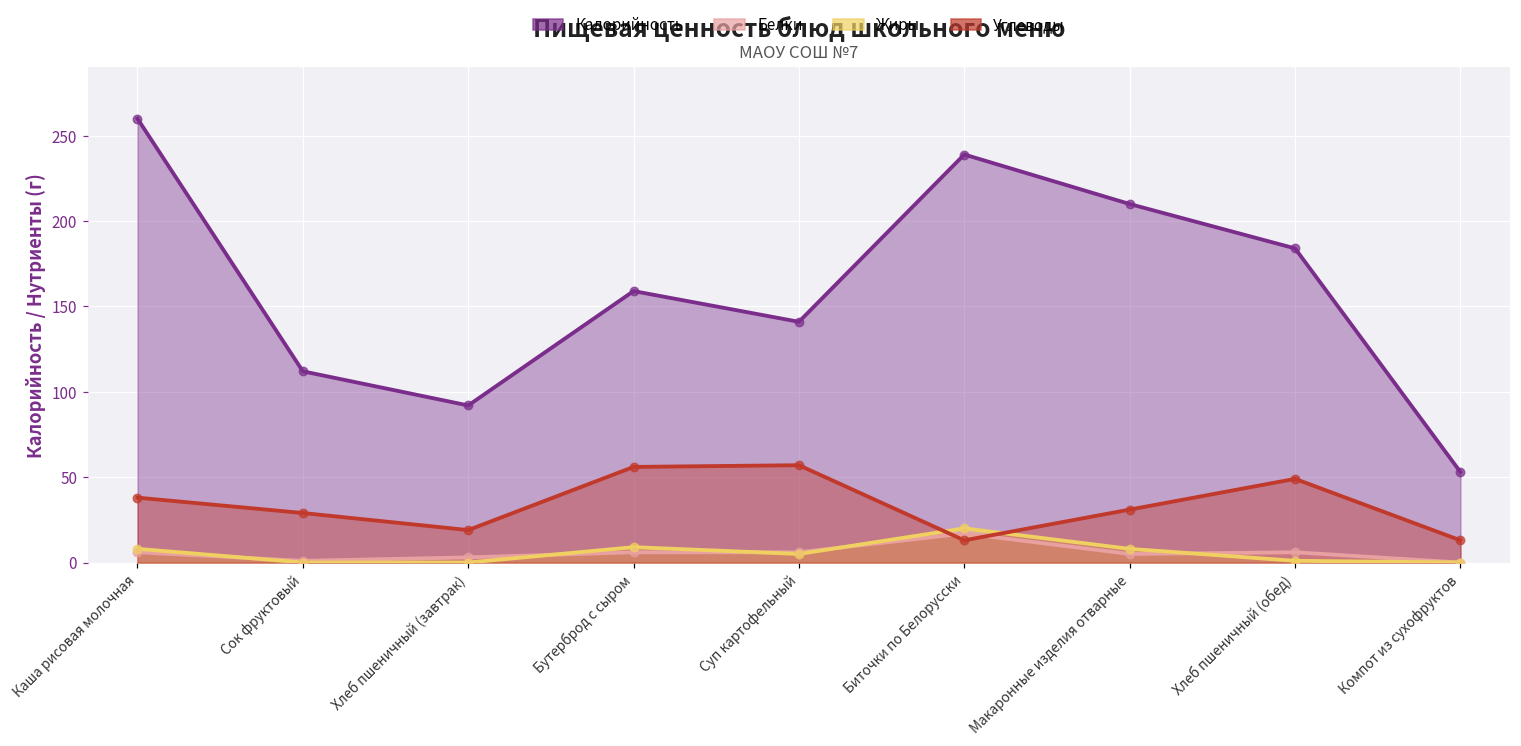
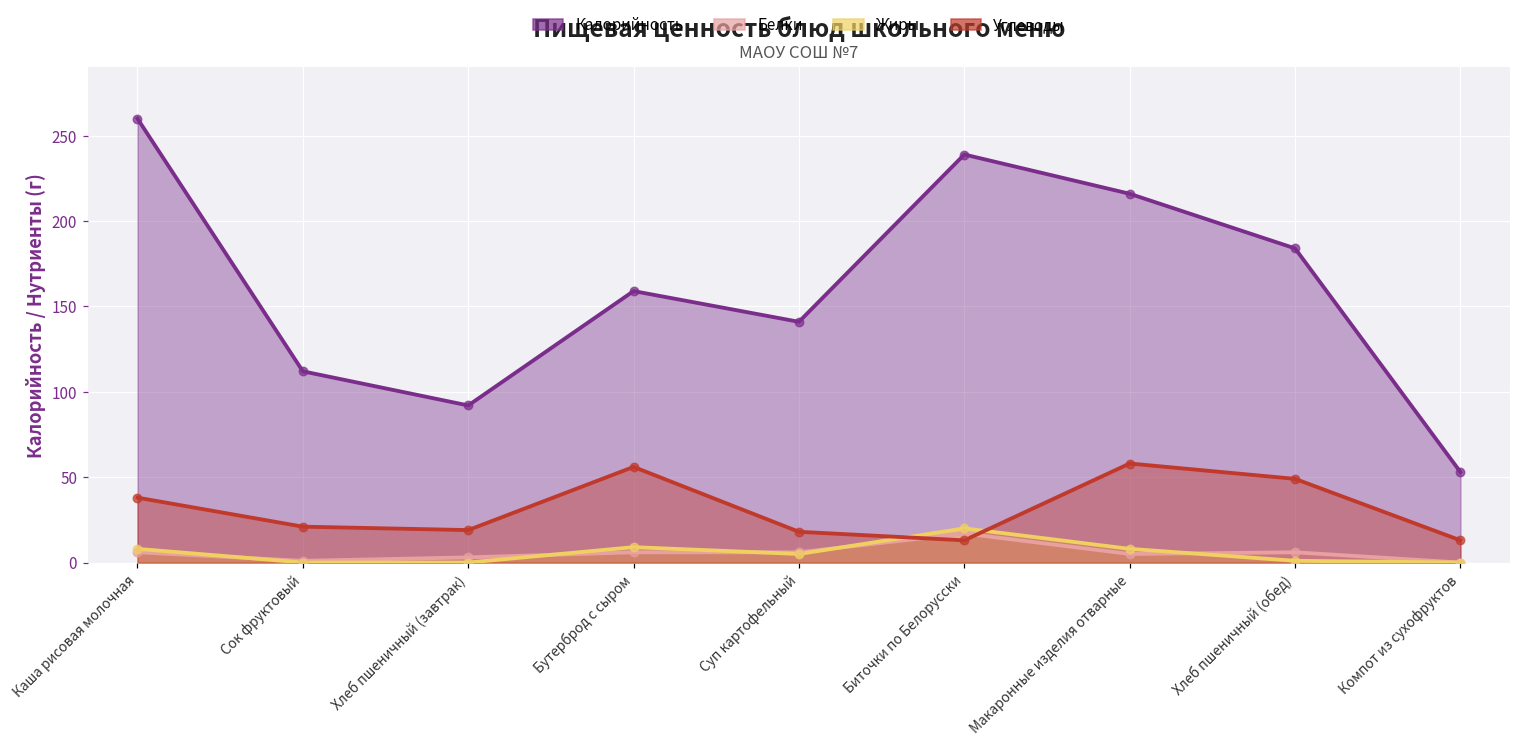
Углеводы, Сок фруктовый: 29 -> 21
Углеводы, Суп картофельный: 57 -> 18
Калорийность, Макаронные изделия отварные: 210 -> 216
Углеводы, Макаронные изделия отварные: 31 -> 58
